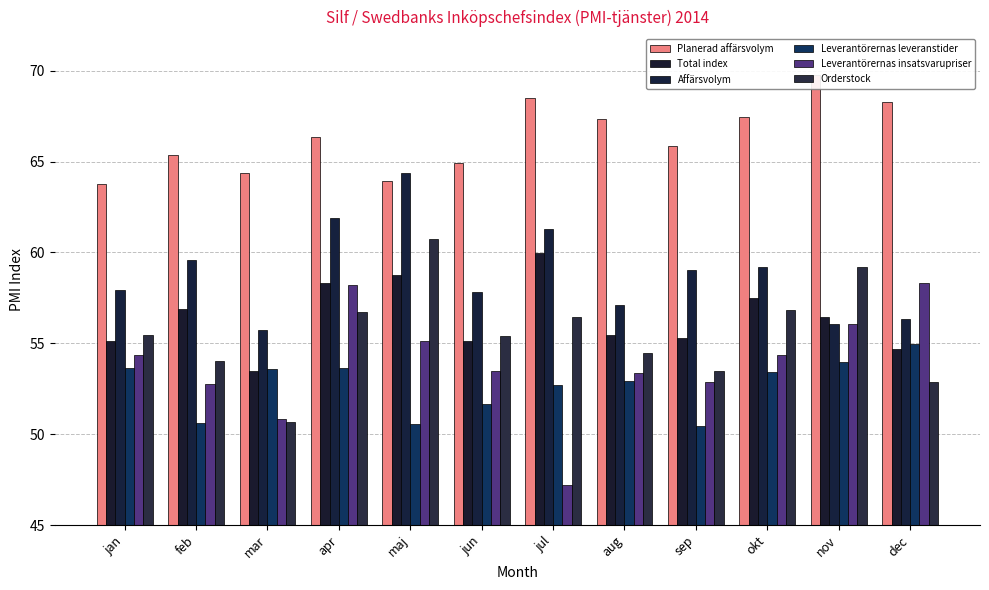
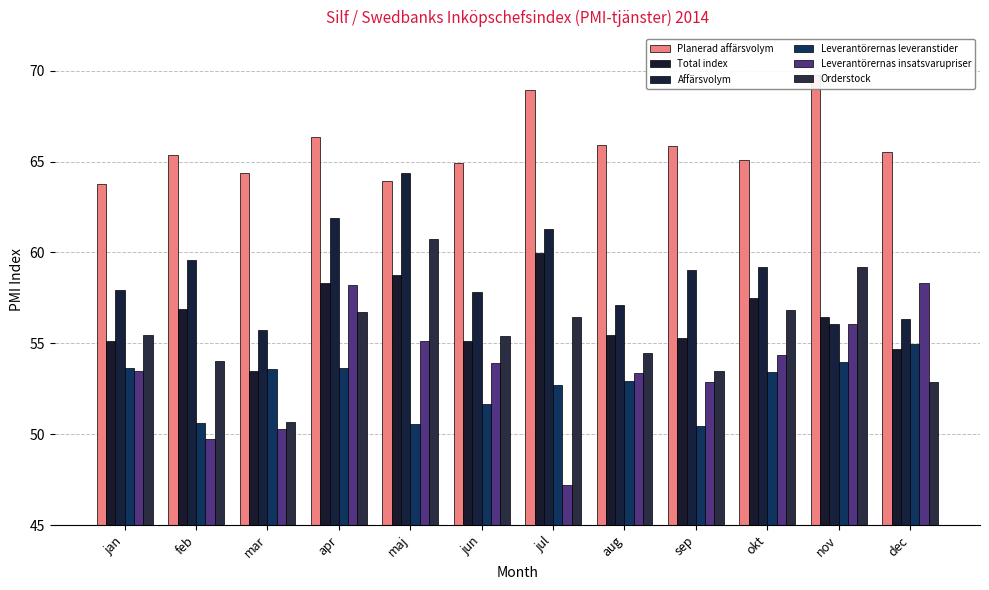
Leverantörernas insatsvarupriser, jan: 54.4 -> 53.5
Leverantörernas insatsvarupriser, feb: 52.8 -> 49.7
Leverantörernas insatsvarupriser, mar: 50.8 -> 50.3
Leverantörernas insatsvarupriser, jun: 53.5 -> 53.9
Planerad affärsvolym, jul: 68.5 -> 69.0
Planerad affärsvolym, aug: 67.3 -> 65.9
Planerad affärsvolym, okt: 67.5 -> 65.1
Planerad affärsvolym, dec: 68.3 -> 65.5
